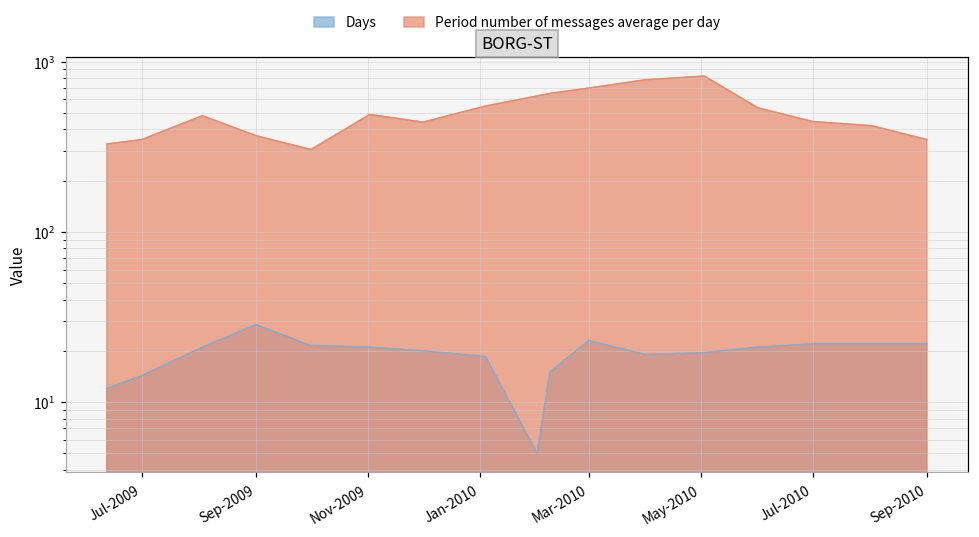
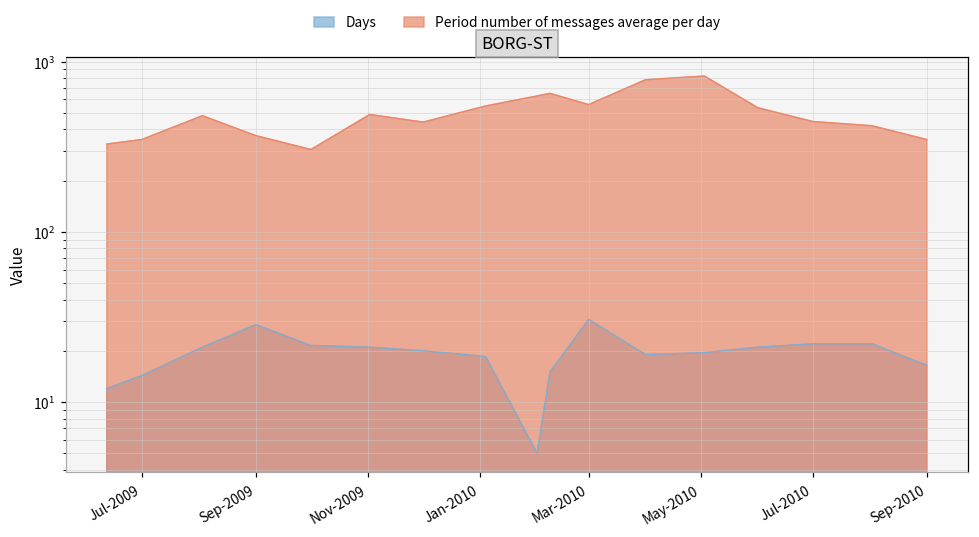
Days, Mar-2010: 23 -> 31
Period number of messages average per day, Mar-2010: 700 -> 560
Days, Sep-2010: 22 -> 16
